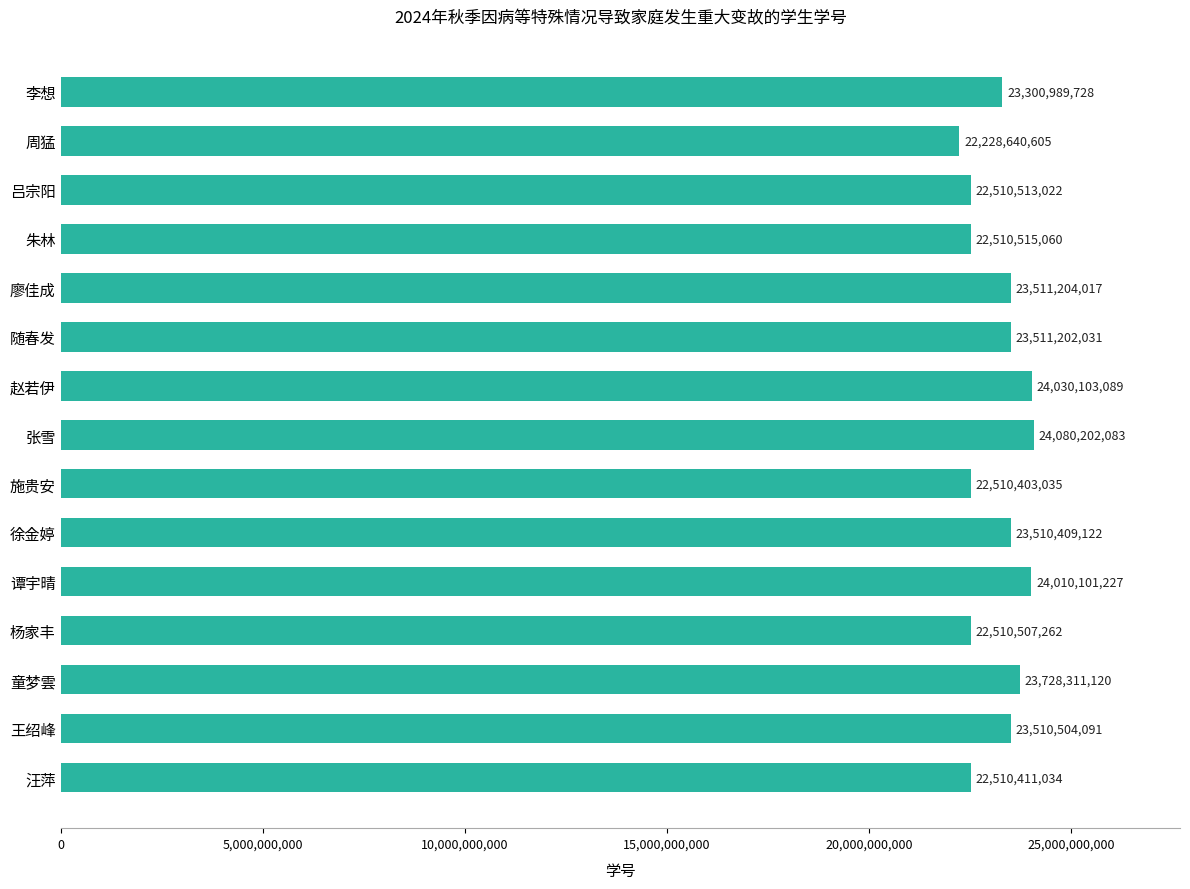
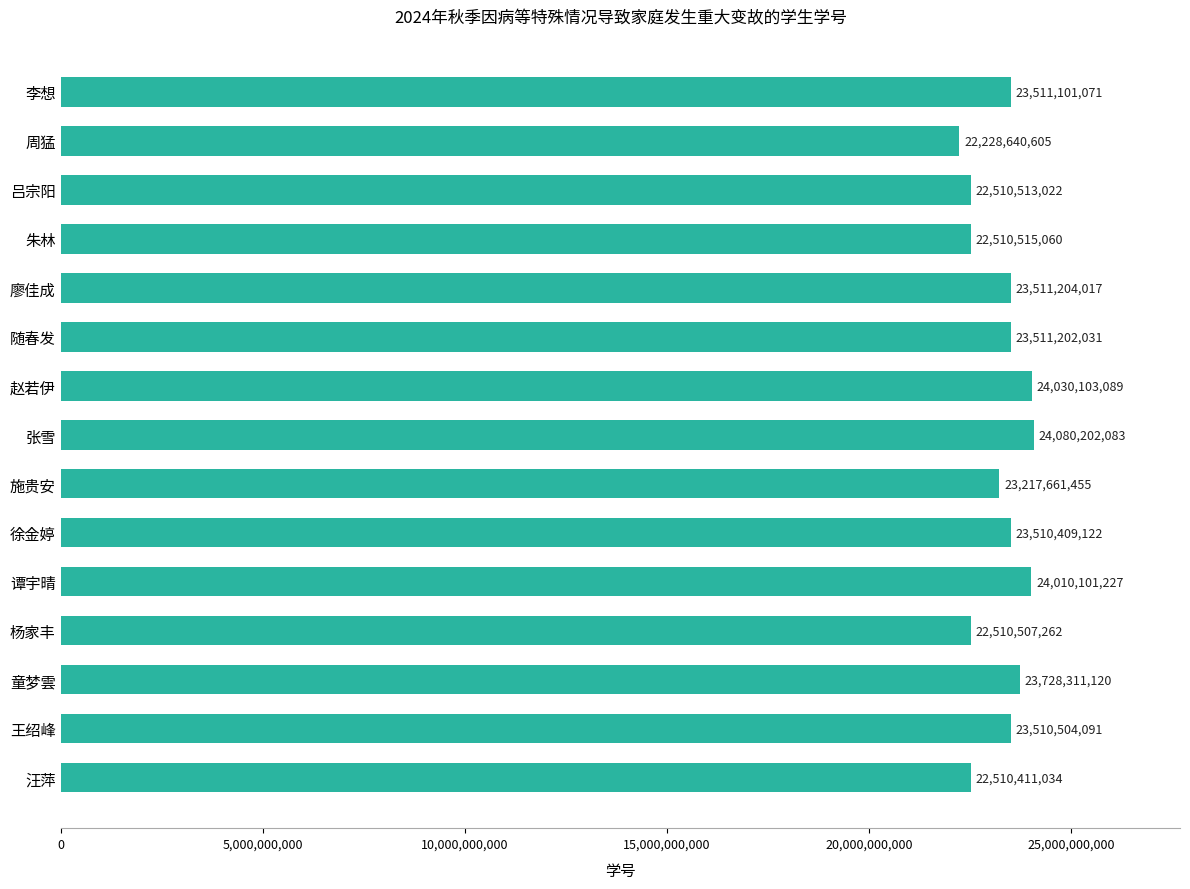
李想: 23,300,989,728 -> 23,511,101,071
施贵安: 22,510,403,035 -> 23,217,661,455
